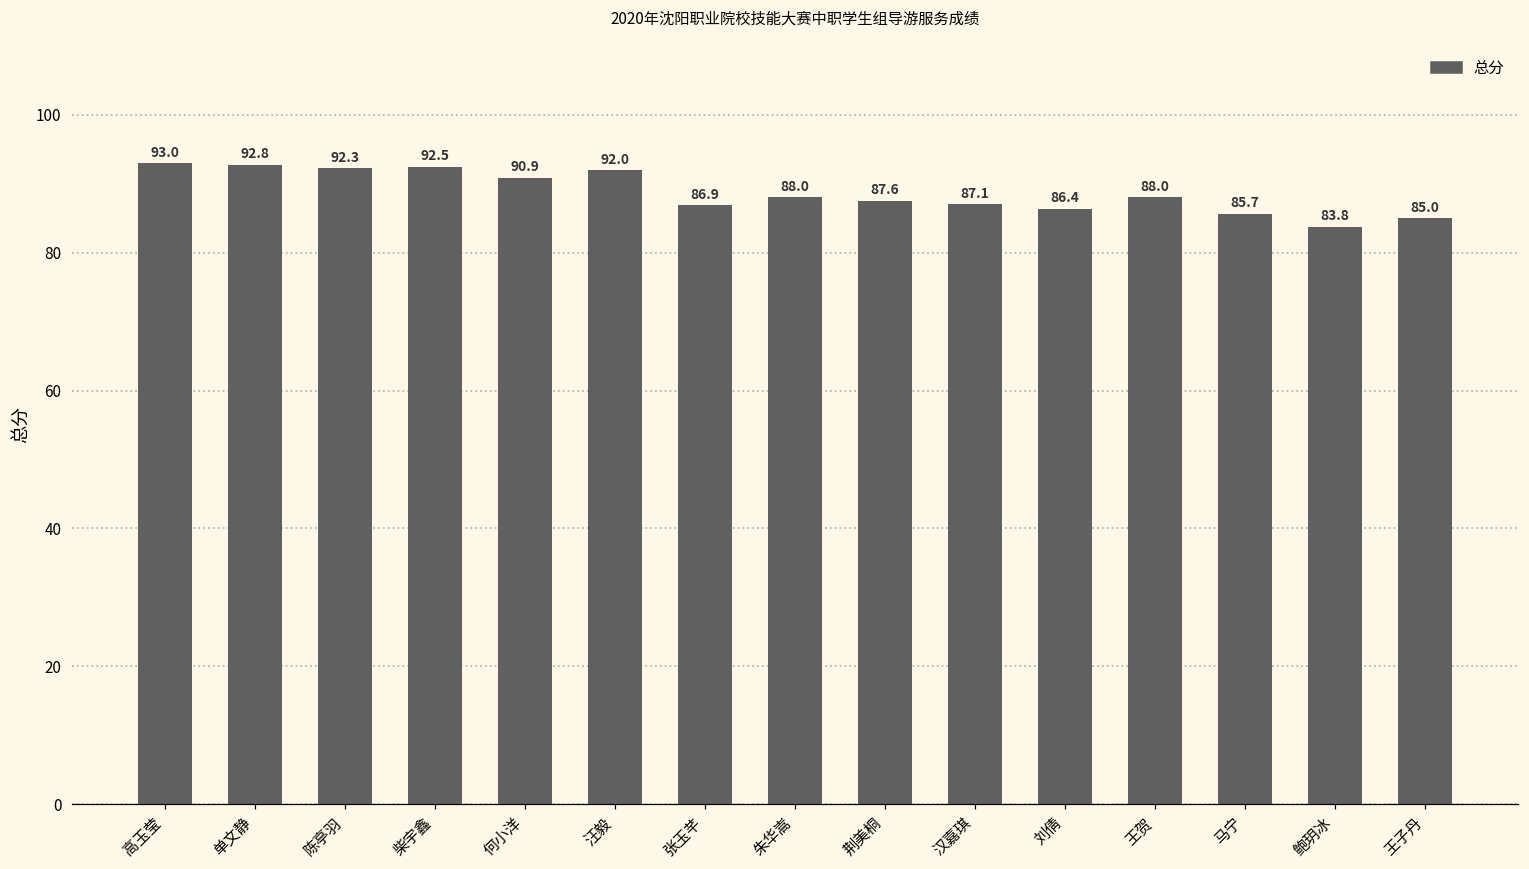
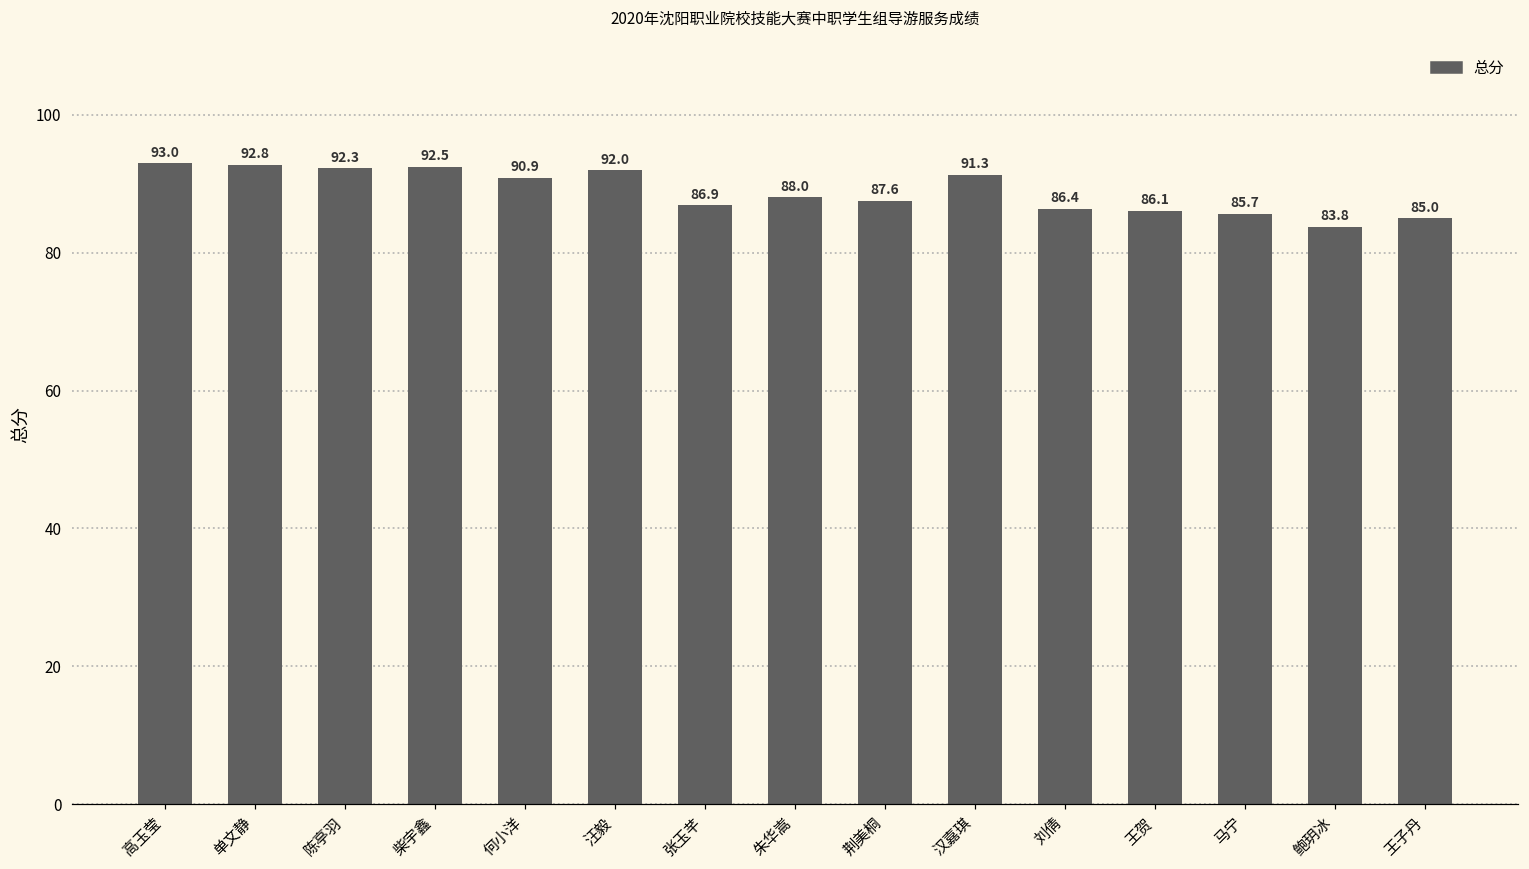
汉嘉琪: 87.1 -> 91.3
王贺: 88.0 -> 86.1
